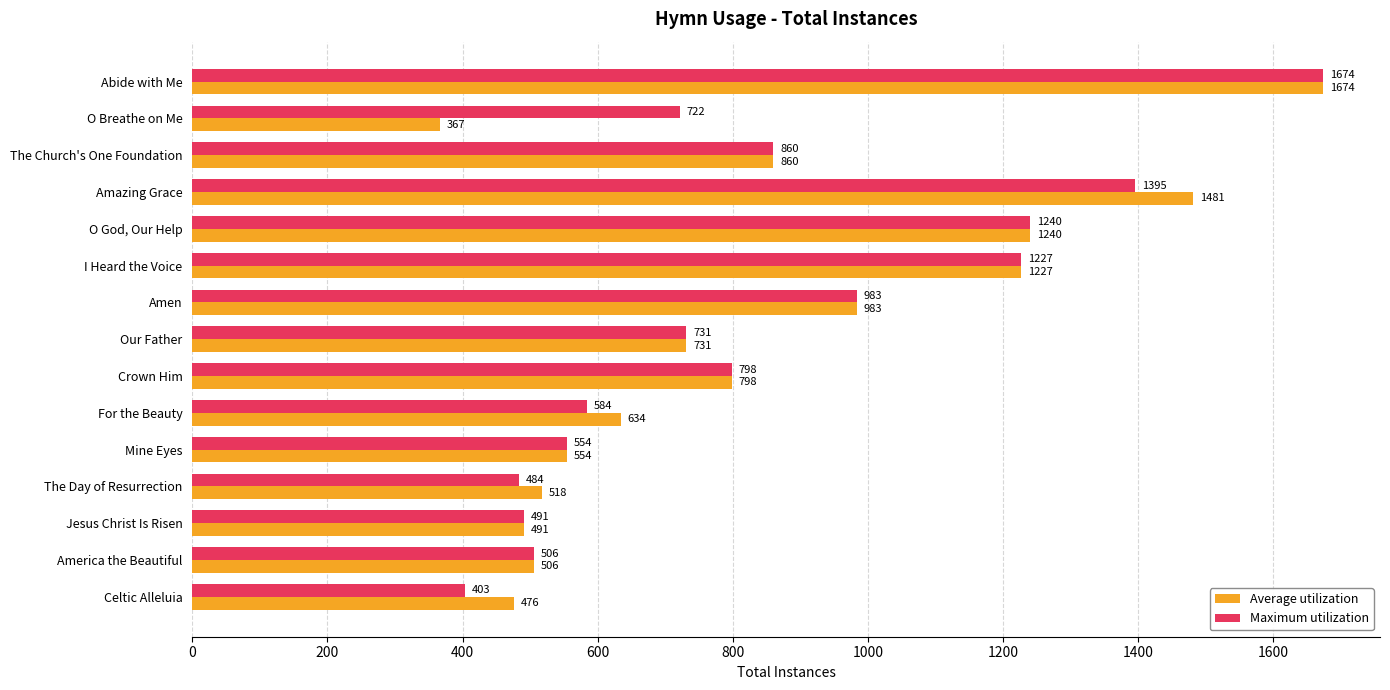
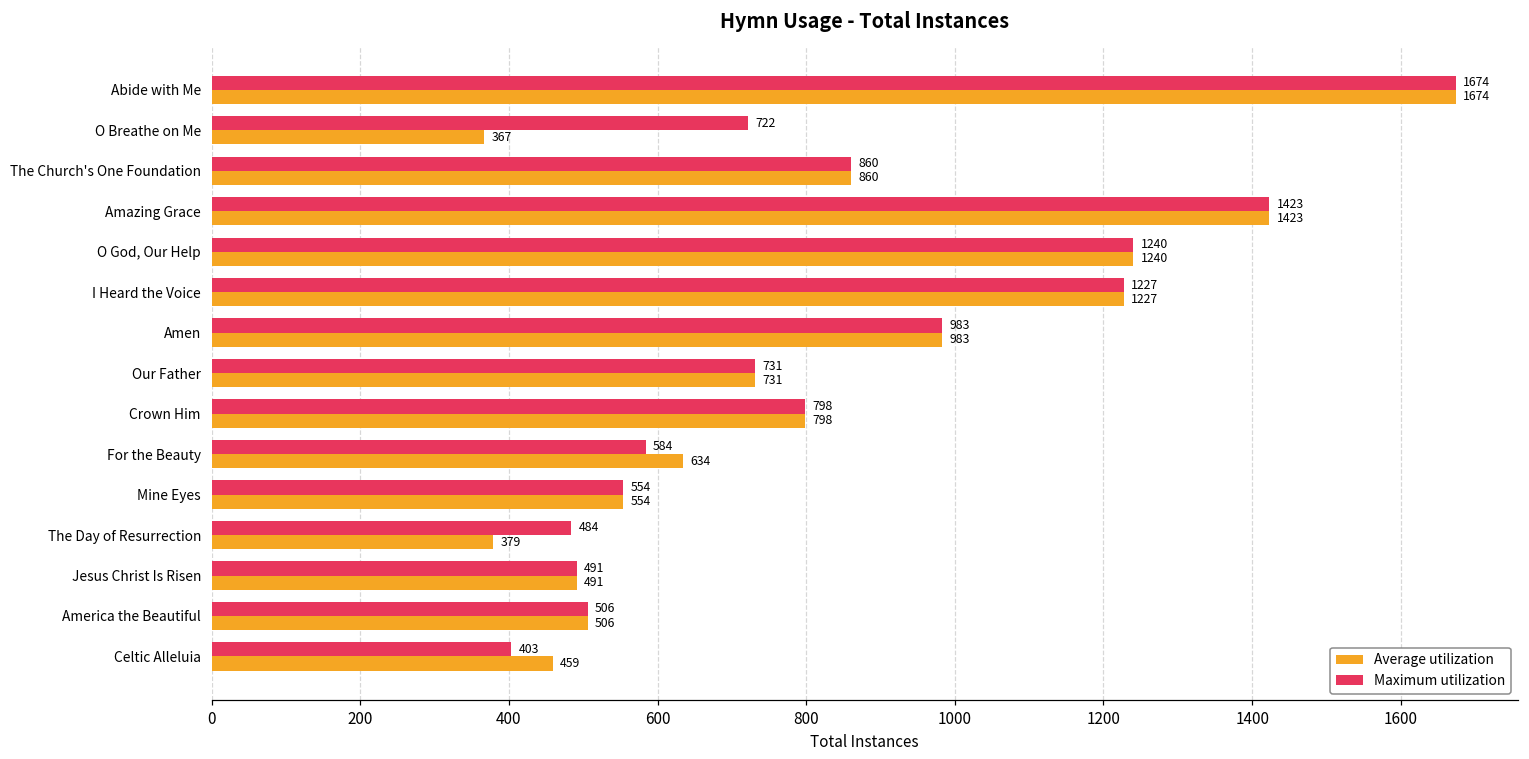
Maximum utilization, Amazing Grace: 1395 -> 1423
Average utilization, Amazing Grace: 1481 -> 1423
Average utilization, The Day of Resurrection: 518 -> 379
Average utilization, Celtic Alleluia: 476 -> 459
